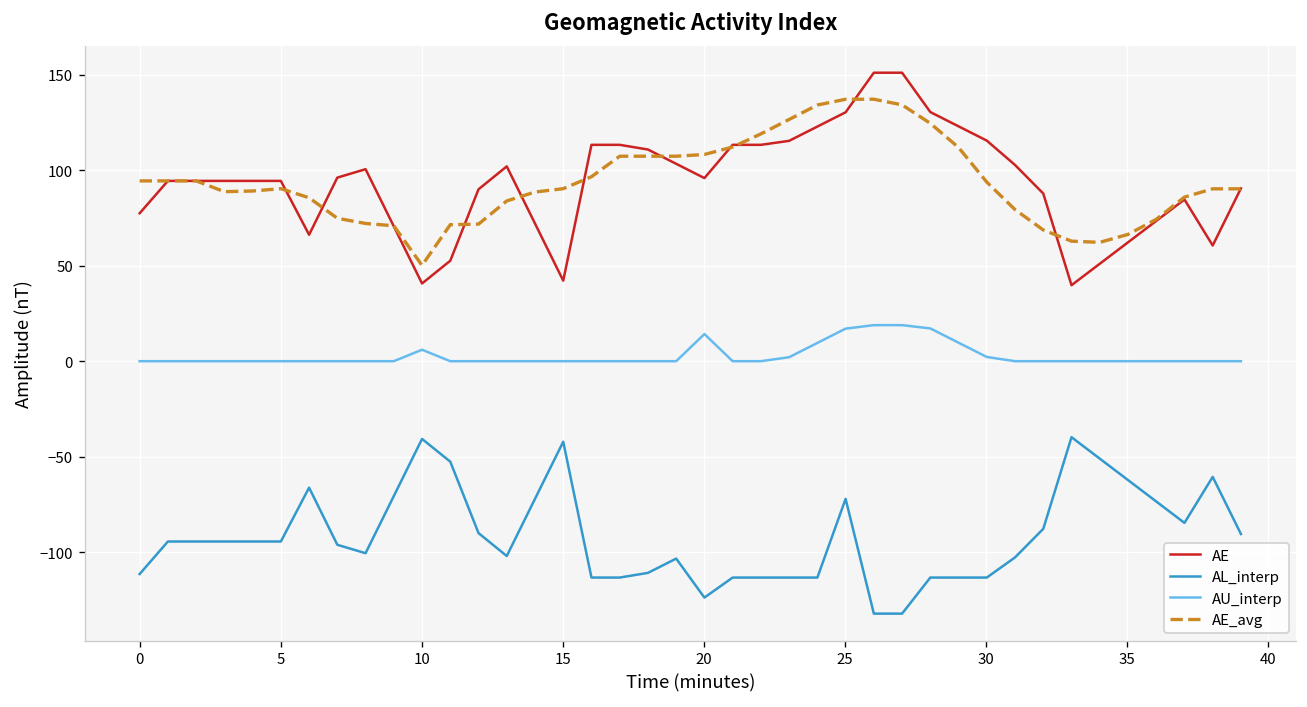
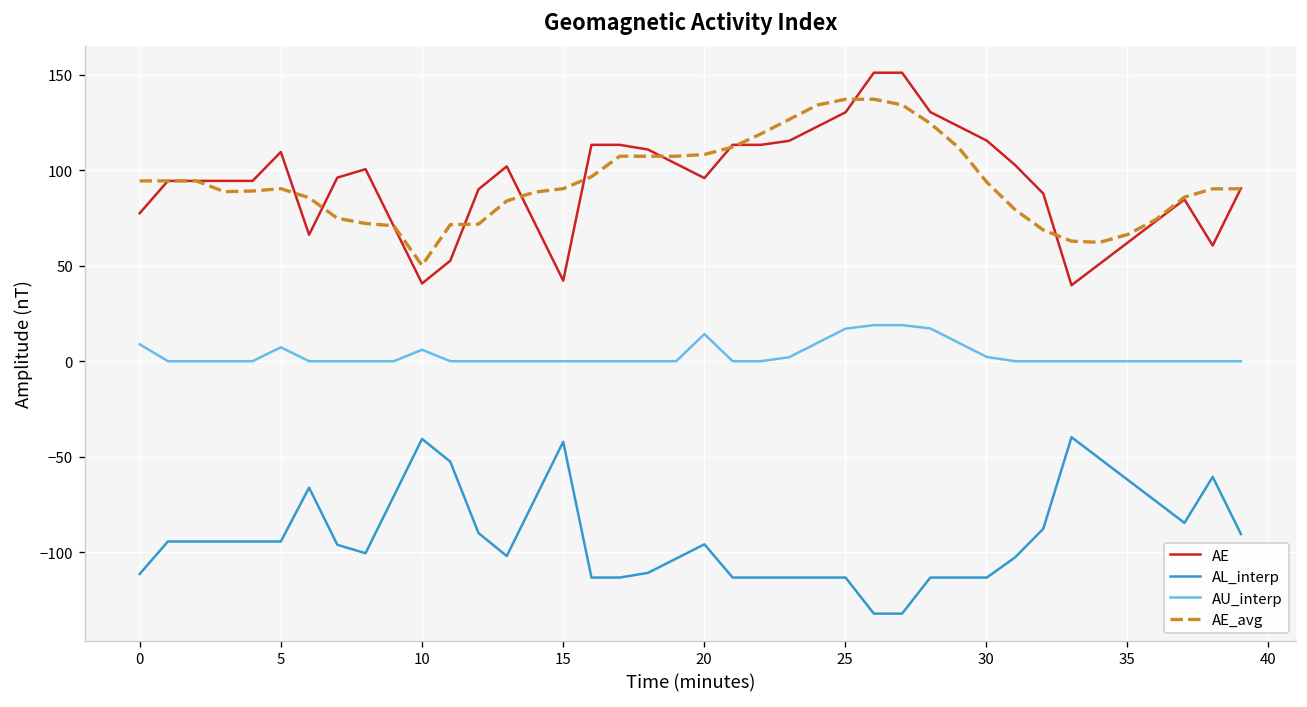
AU_interp, 0: 0 -> 9
AE, 5: 94 -> 109
AU_interp, 5: 0 -> 7
AL_interp, 20: -124 -> -96
AL_interp, 25: -72 -> -113
